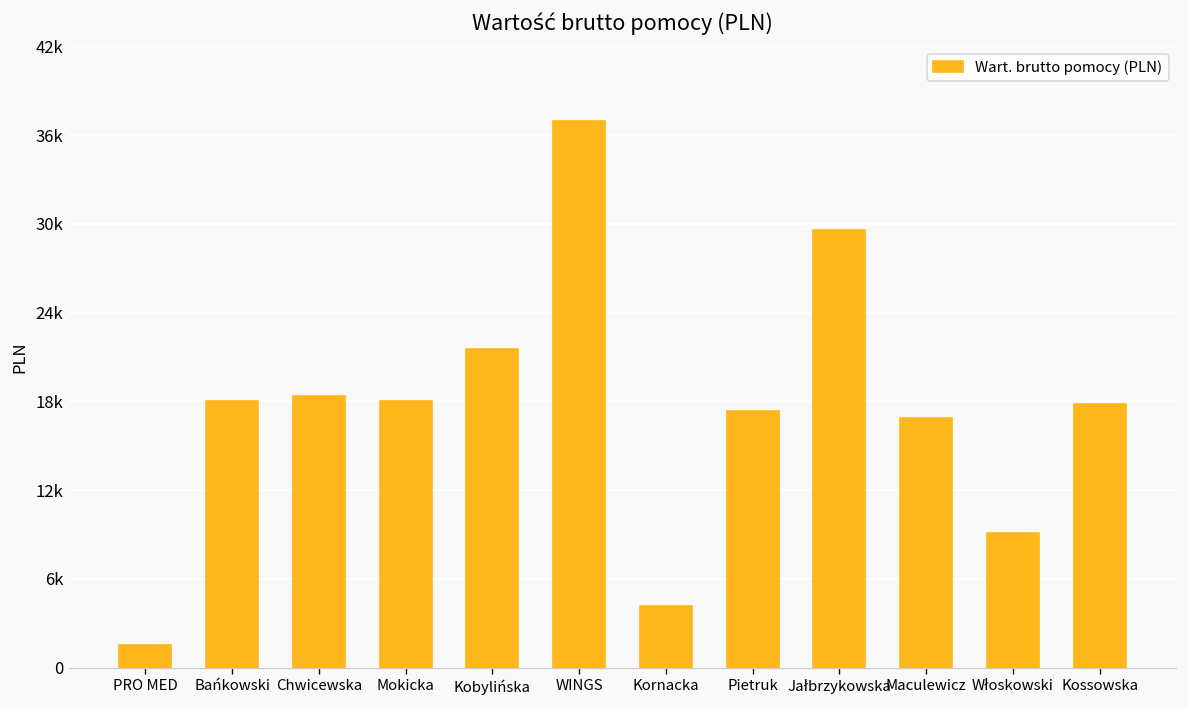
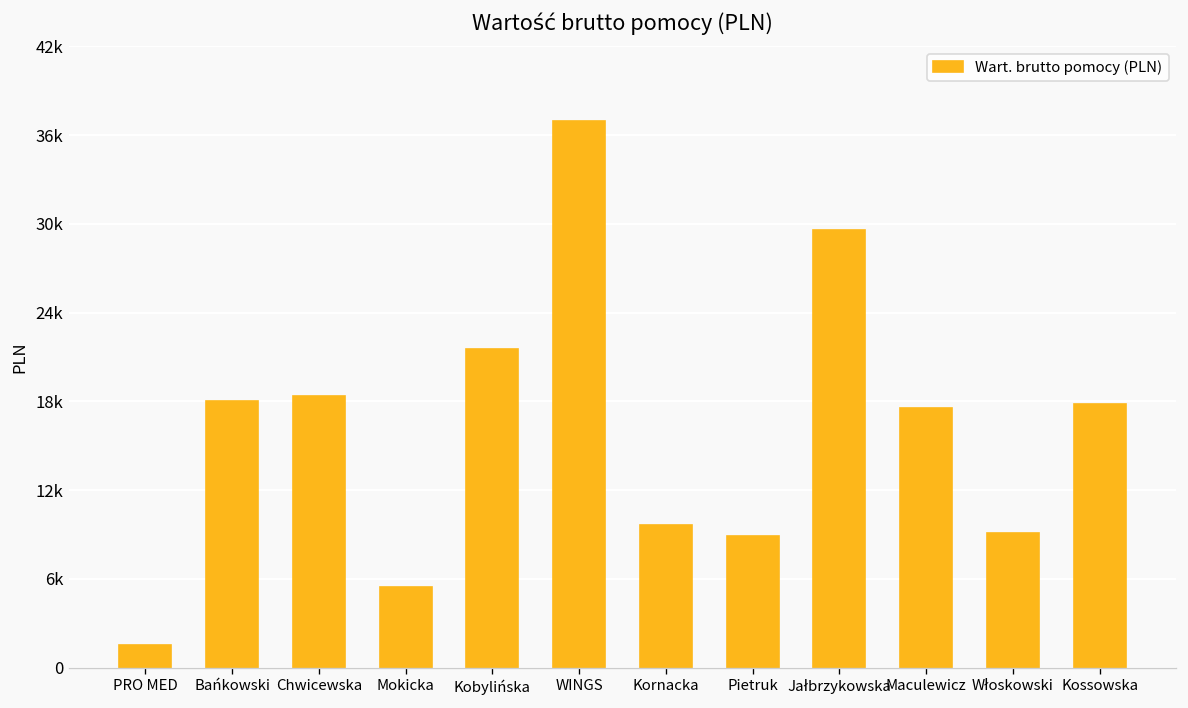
Mokicka: 18000 -> 5400
Kornacka: 4200 -> 9700
Pietruk: 17300 -> 8900
Maculewicz: 16900 -> 17500
